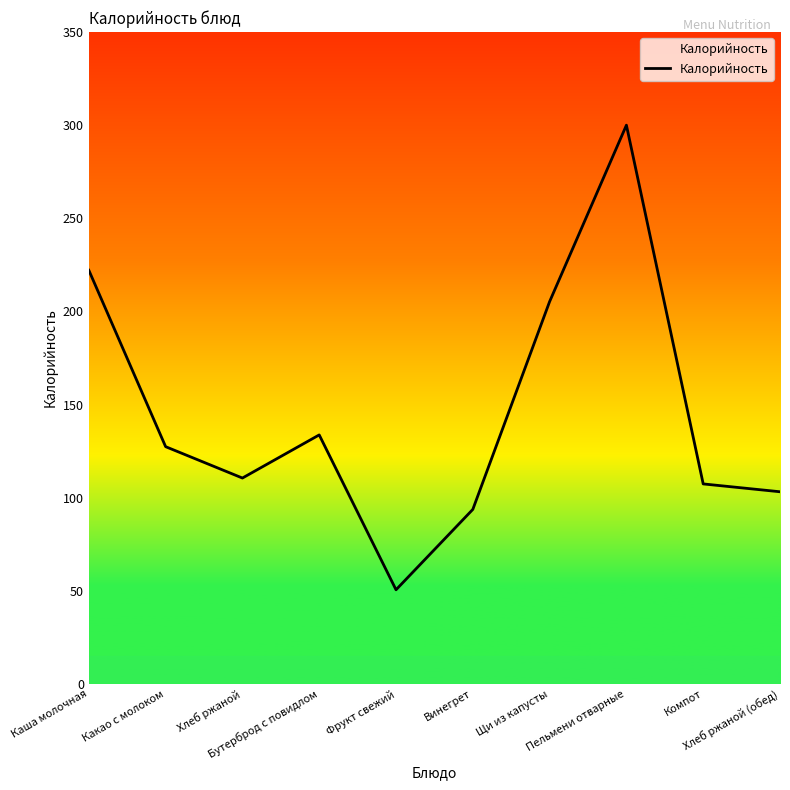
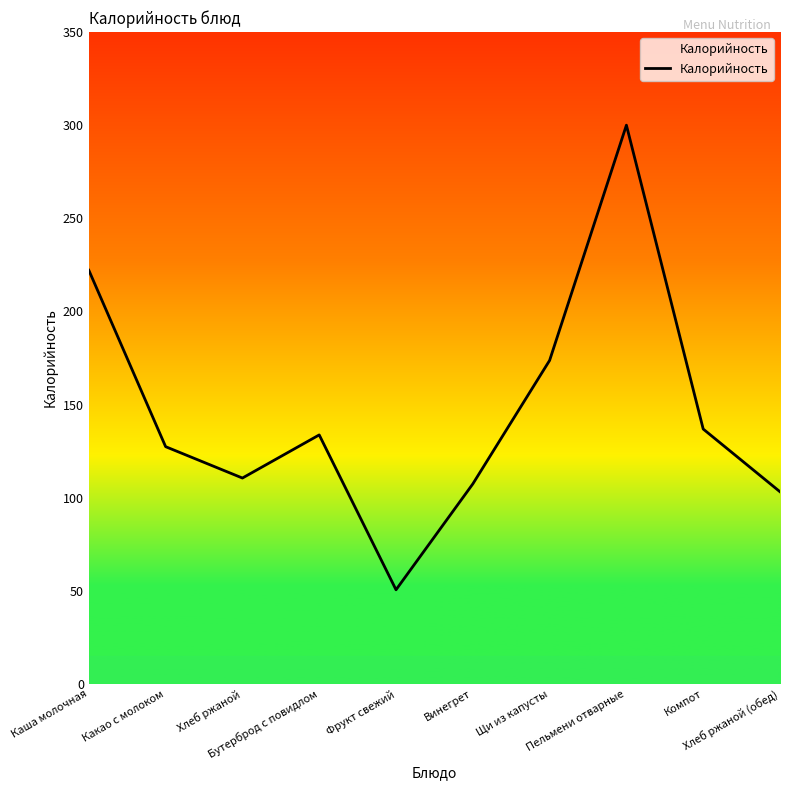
Винегрет: 94 -> 107
Щи из капусты: 205 -> 174
Компот: 107 -> 137
